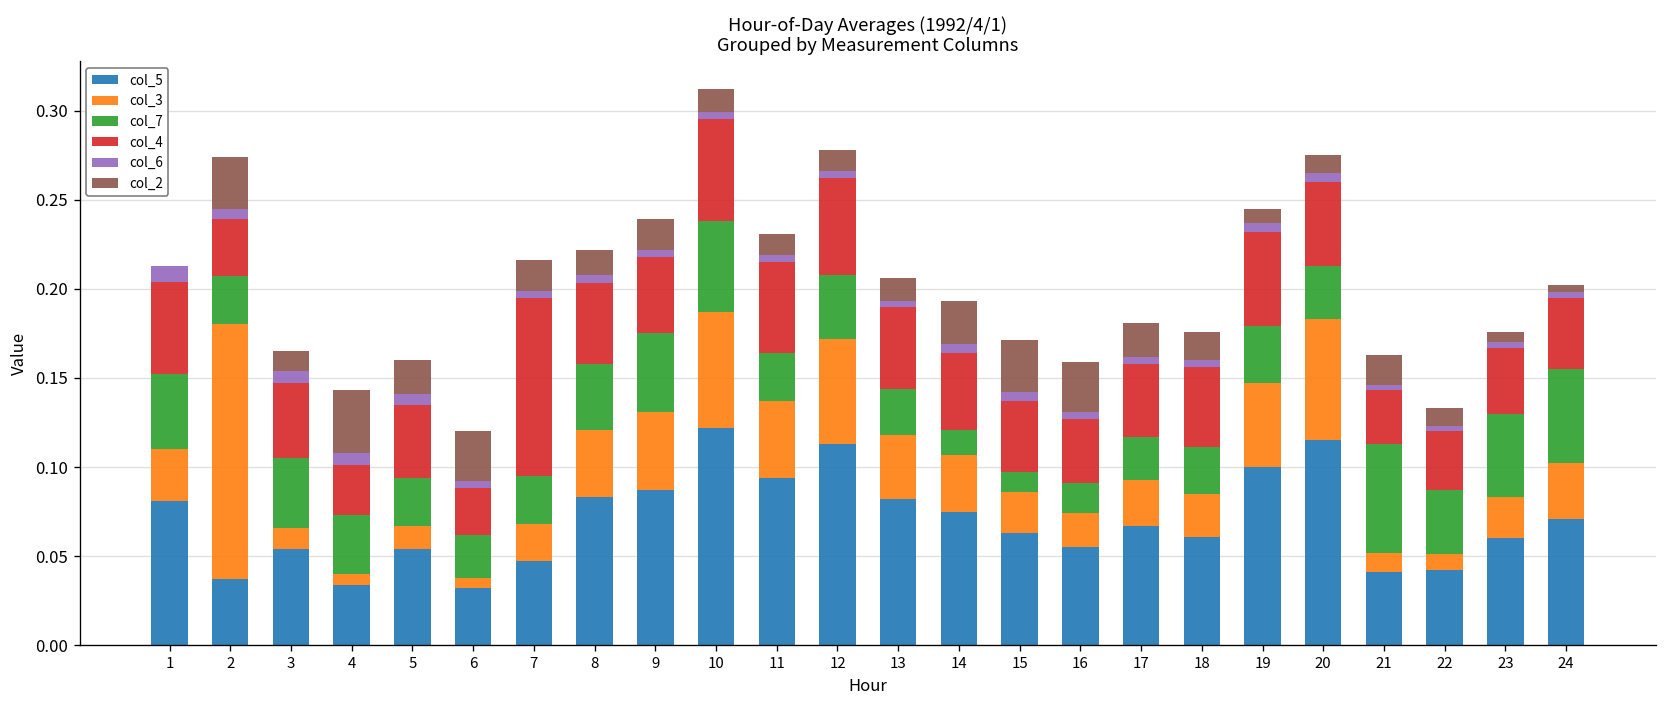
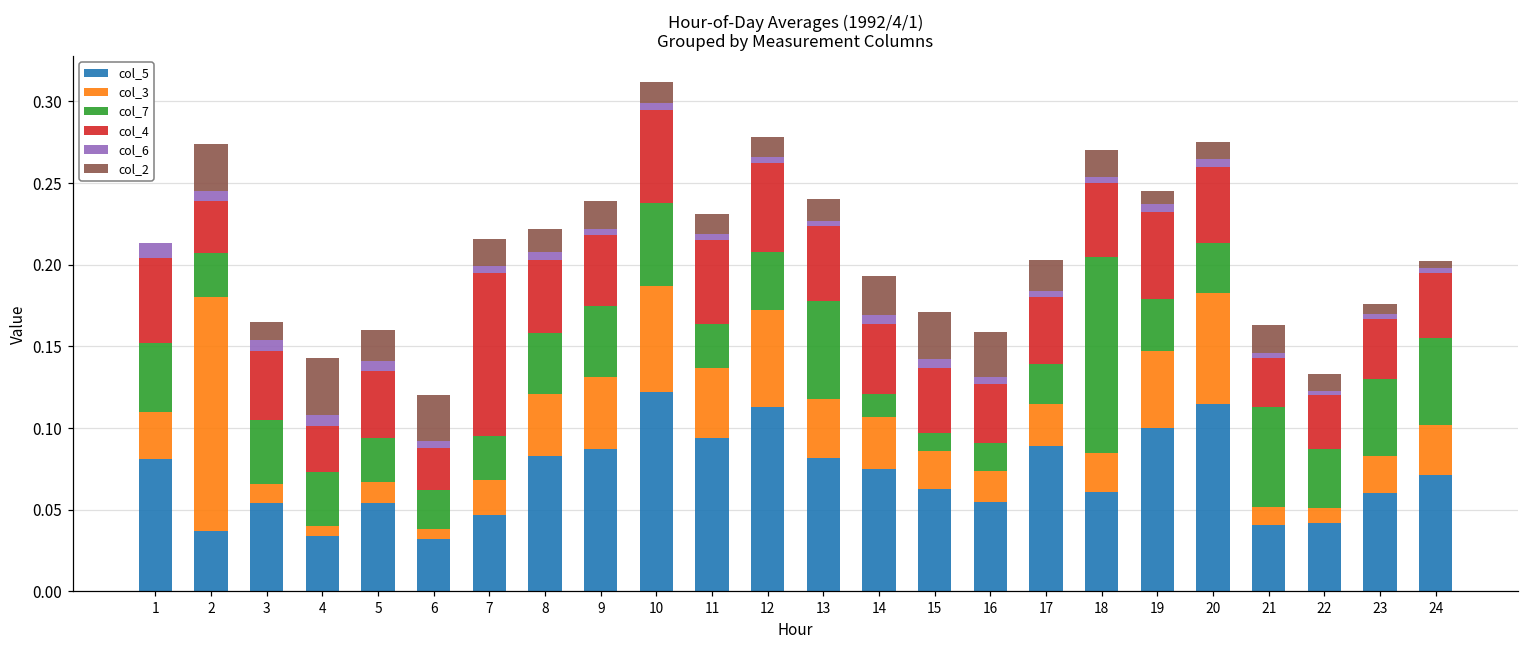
col_7, 13: 0.026 -> 0.060
col_5, 17: 0.067 -> 0.089
col_7, 18: 0.026 -> 0.120
